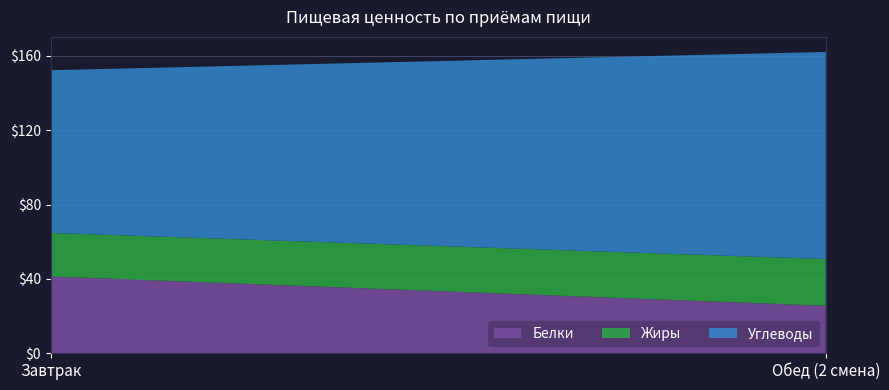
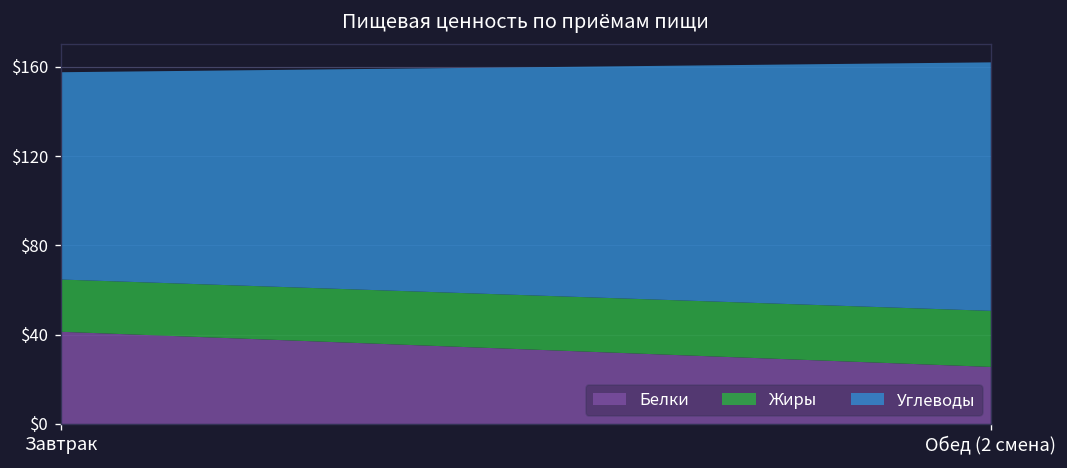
Углеводы, Завтрак: $88 -> $93
